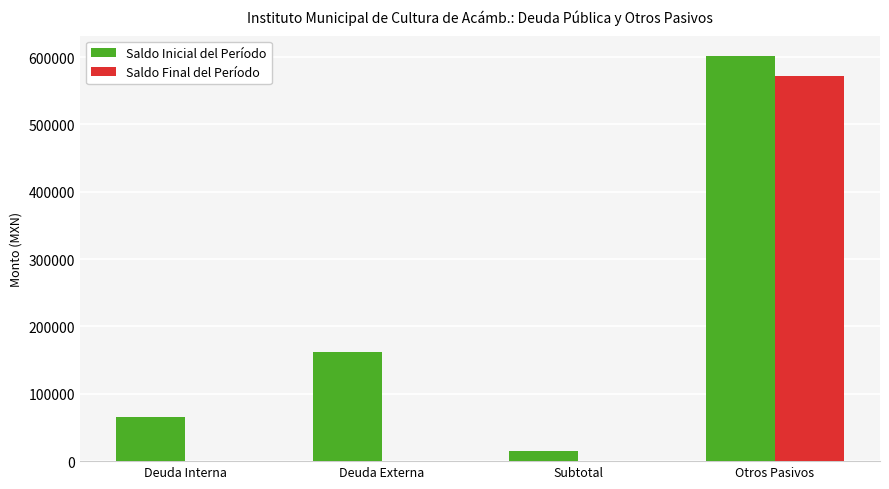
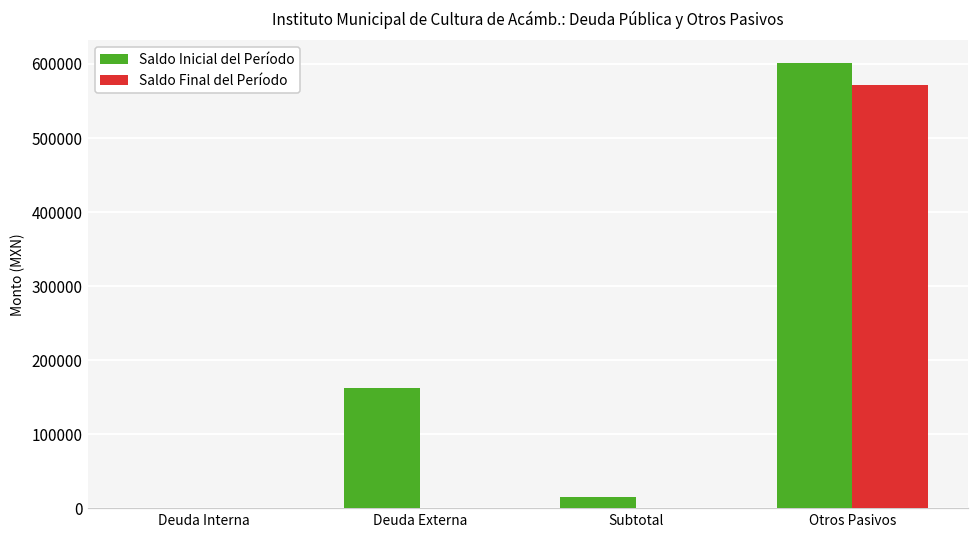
Saldo Inicial del Período, Deuda Interna: 70000 -> 0
